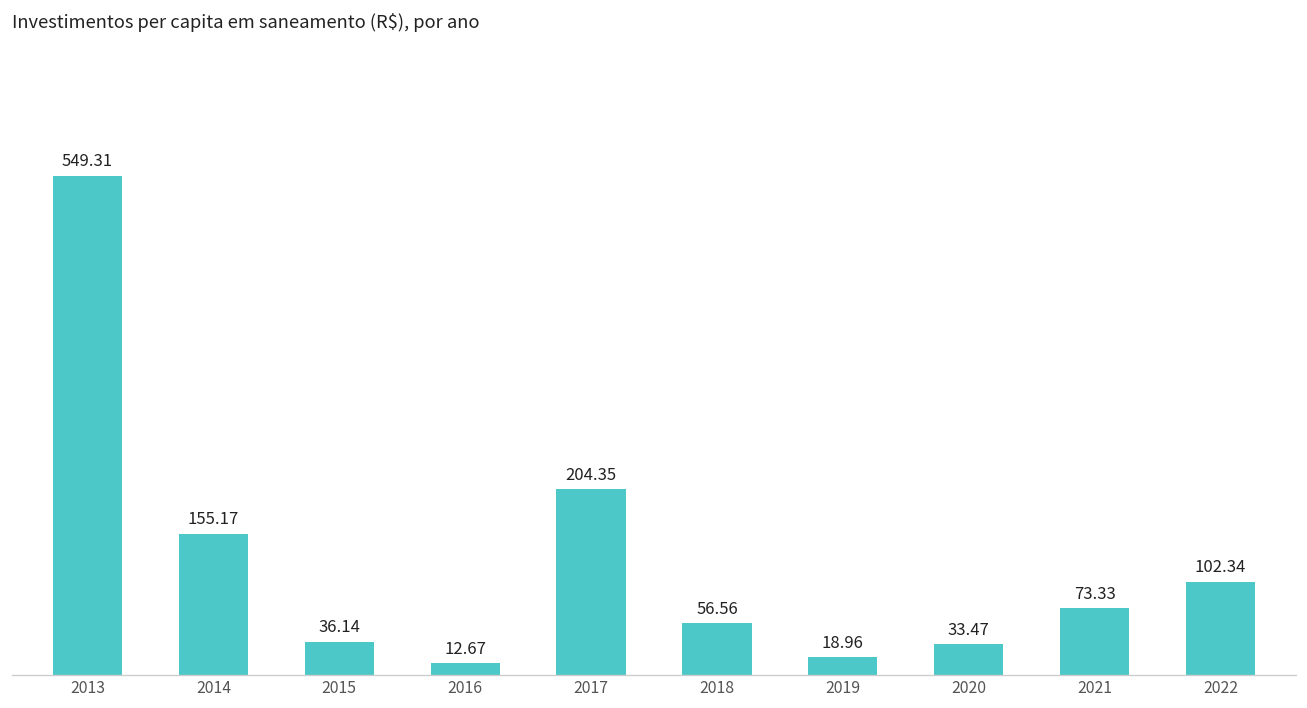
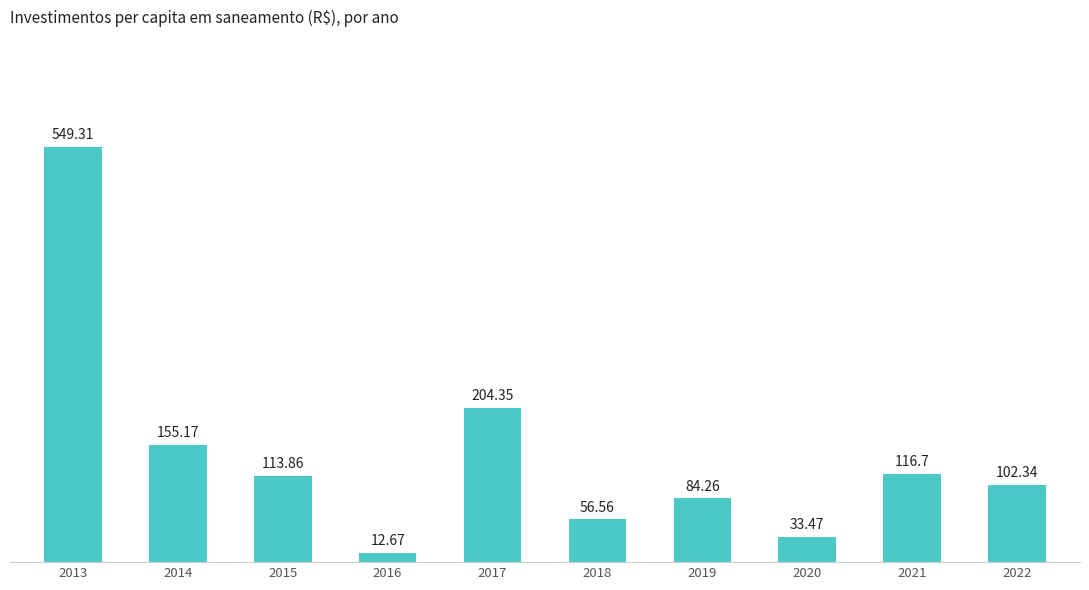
2015: 36.14 -> 113.86
2019: 18.96 -> 84.26
2021: 73.33 -> 116.7
